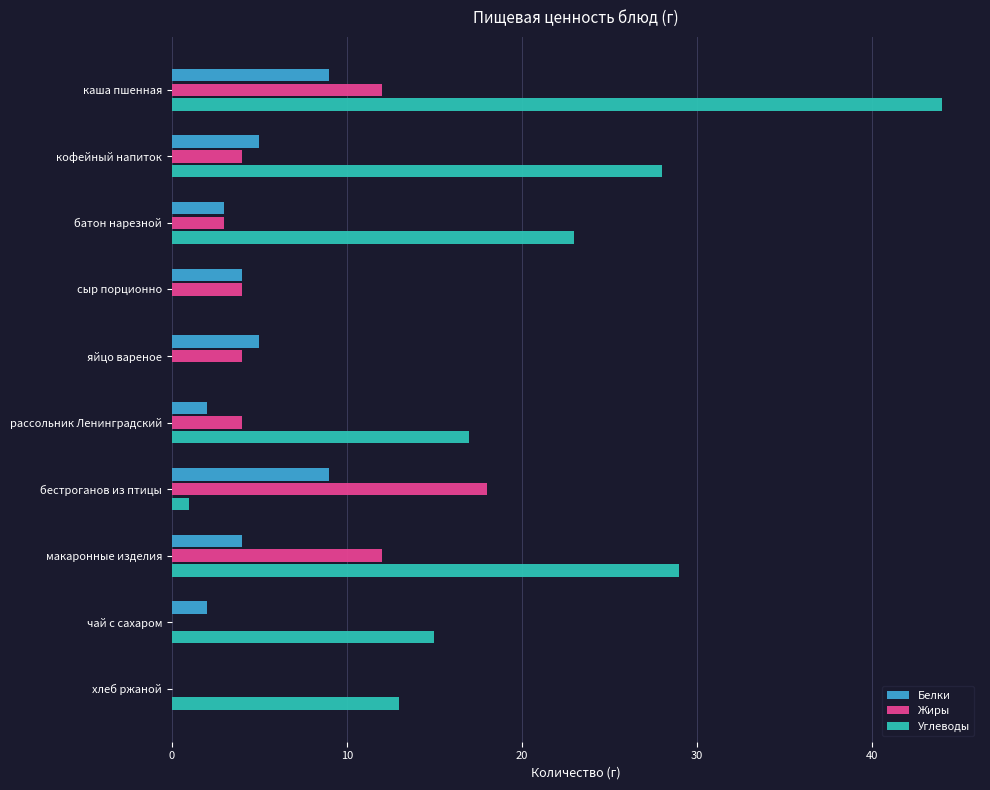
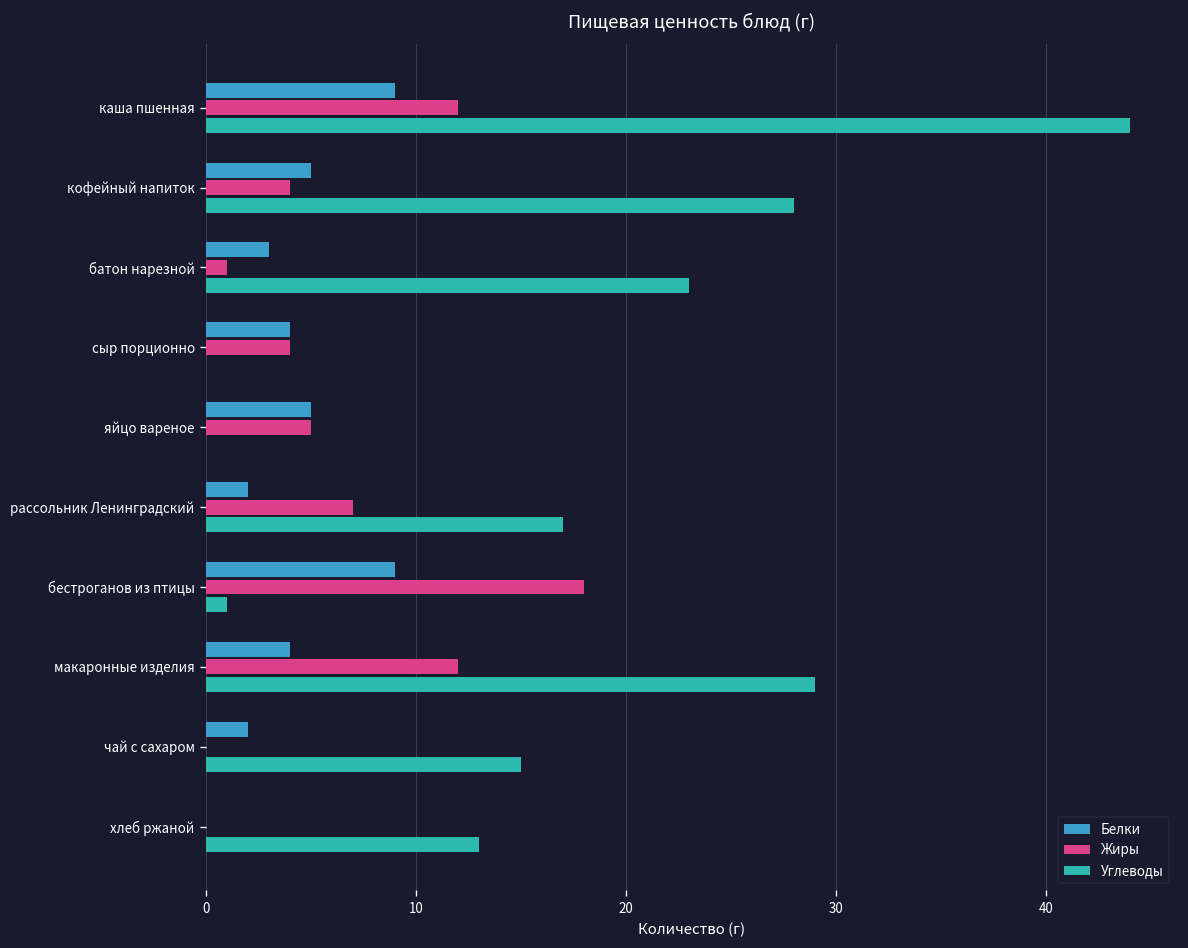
Жиры, батон нарезной: 3 -> 1
Жиры, яйцо вареное: 4 -> 5
Жиры, рассольник Ленинградский: 4 -> 7
